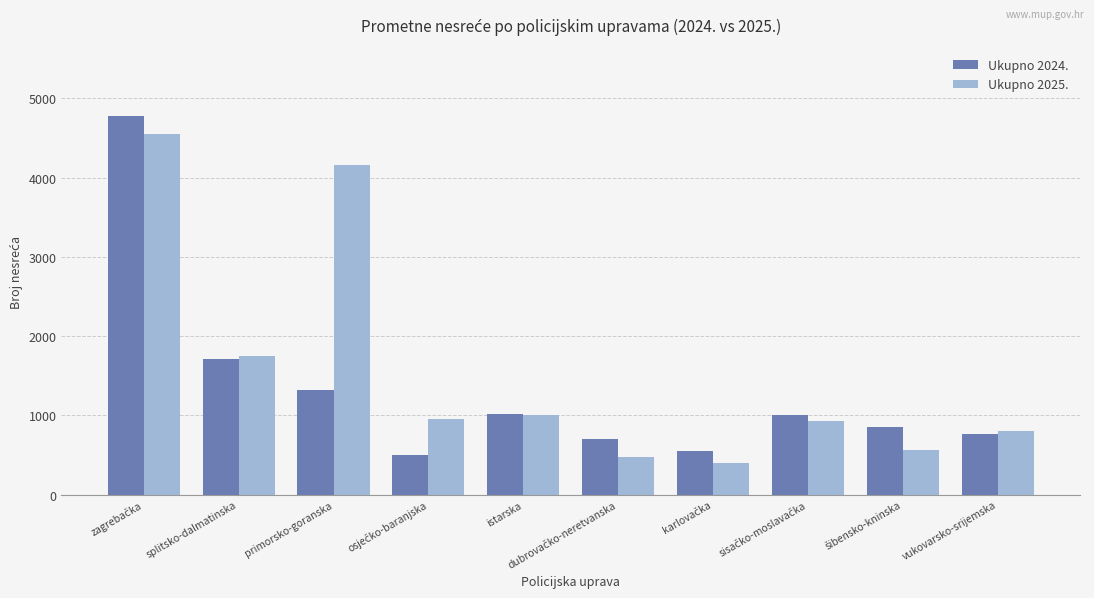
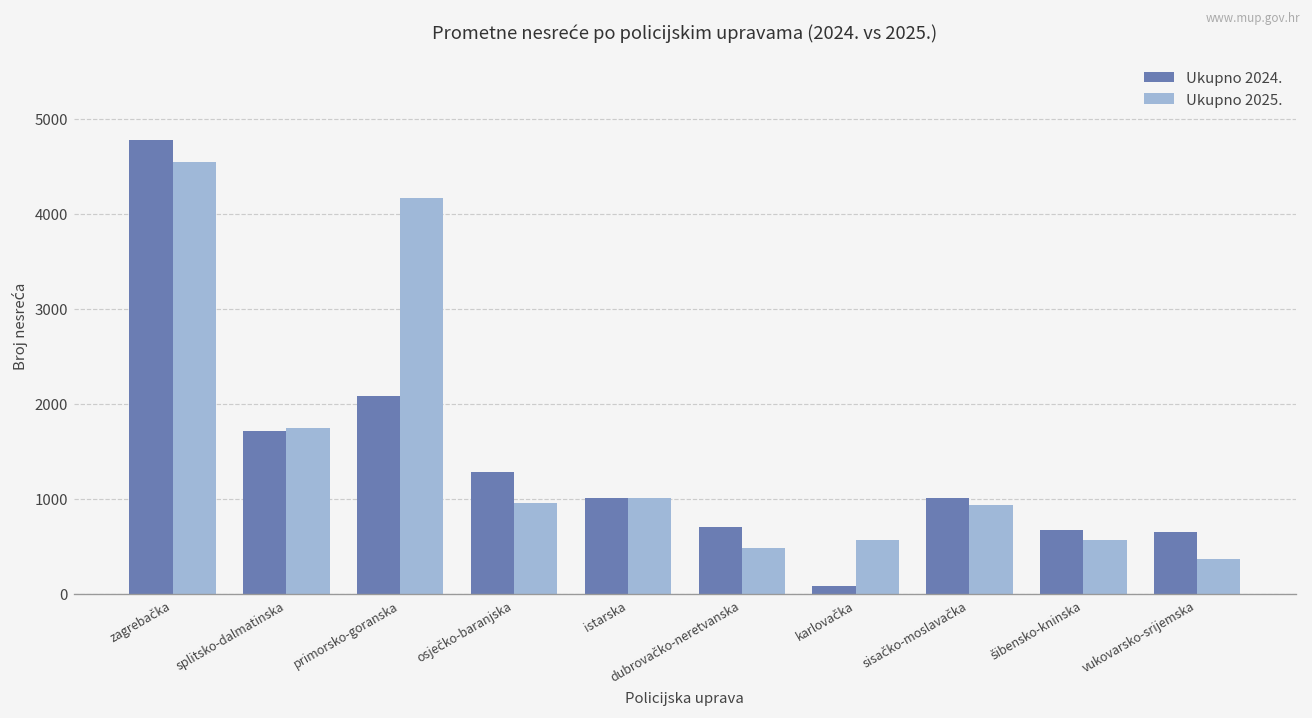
Ukupno 2024., primorsko-goranska: 1300 -> 2100
Ukupno 2024., osječko-baranjska: 500 -> 1300
Ukupno 2024., karlovačka: 500 -> 100
Ukupno 2025., karlovačka: 400 -> 600
Ukupno 2024., šibensko-kninska: 900 -> 700
Ukupno 2024., vukovarsko-srijemska: 800 -> 700
Ukupno 2025., vukovarsko-srijemska: 800 -> 400
